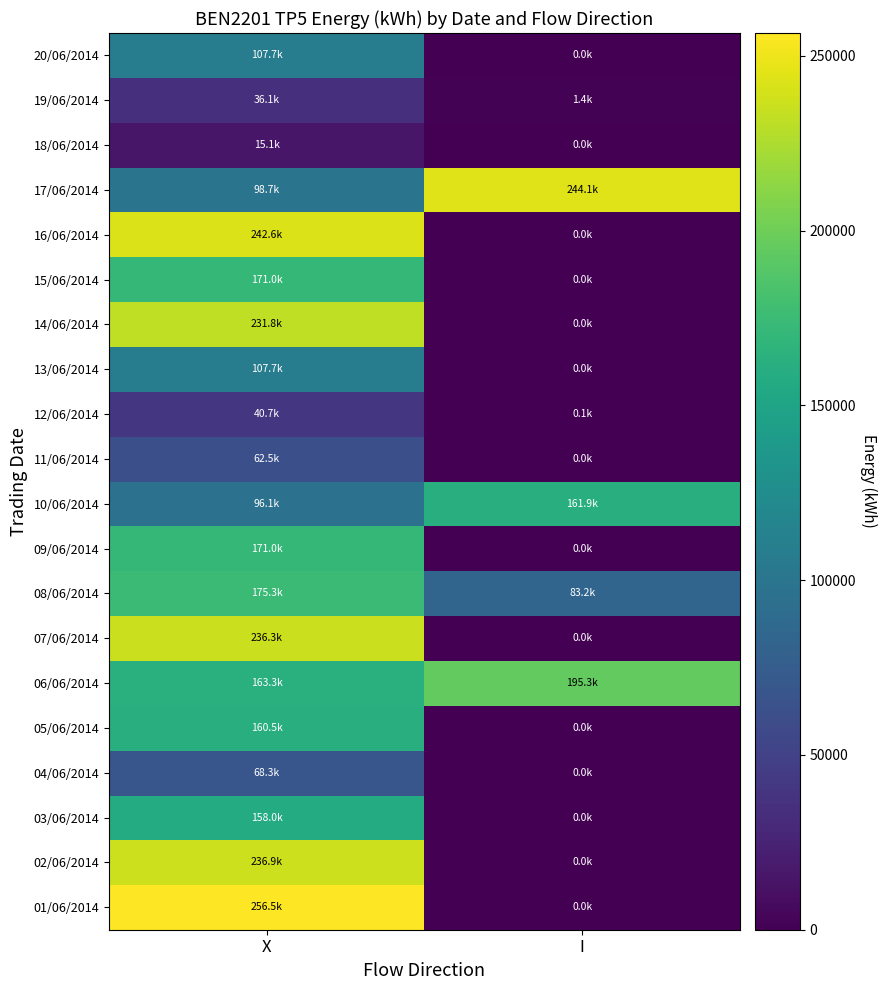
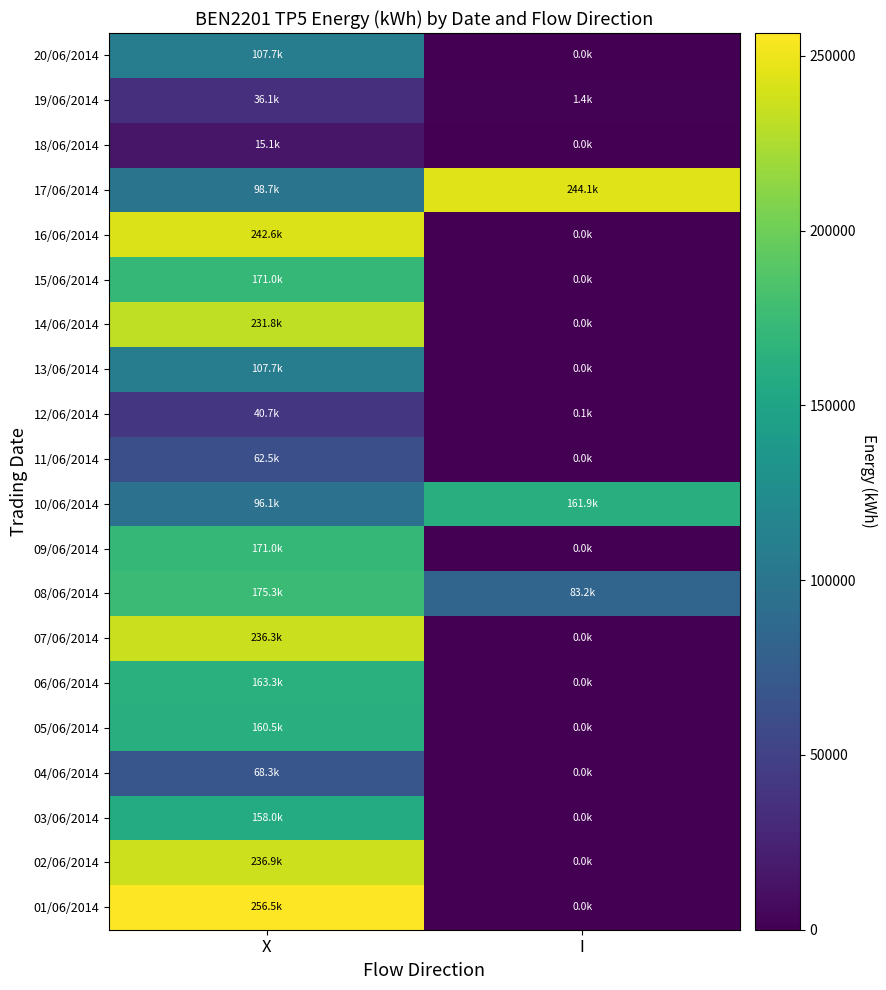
06/06/2014, I: 195.3k -> 0.0k
